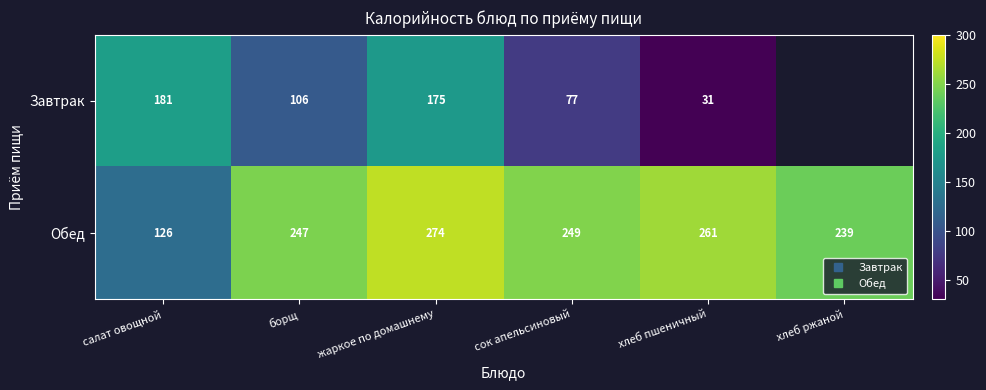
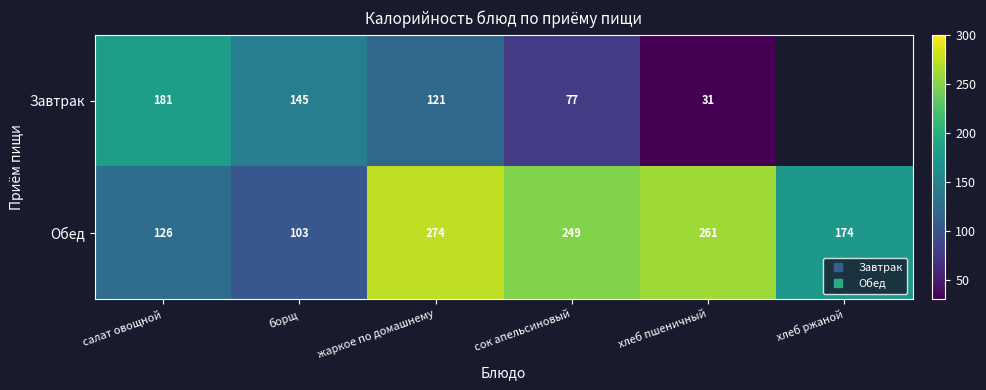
Завтрак, борщ: 106 -> 145
Завтрак, жаркое по домашнему: 175 -> 121
Обед, борщ: 247 -> 103
Обед, хлеб ржаной: 239 -> 174
